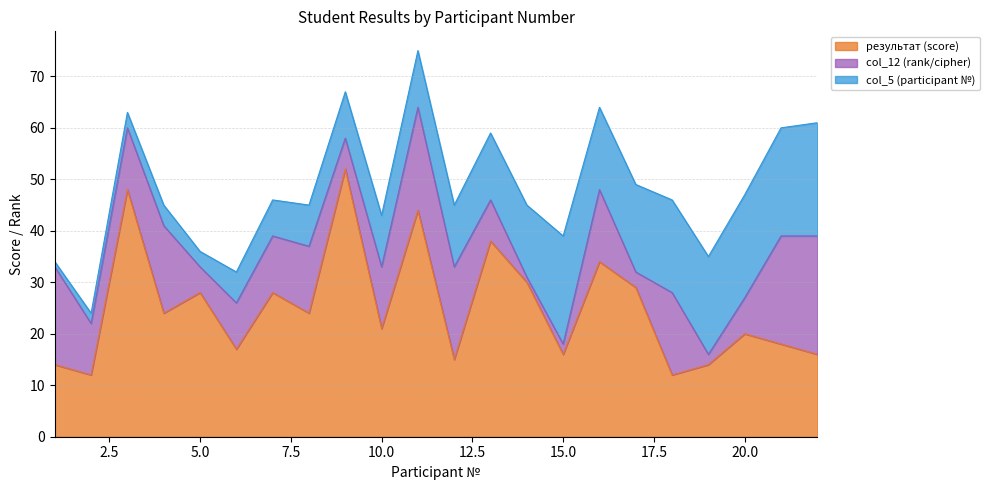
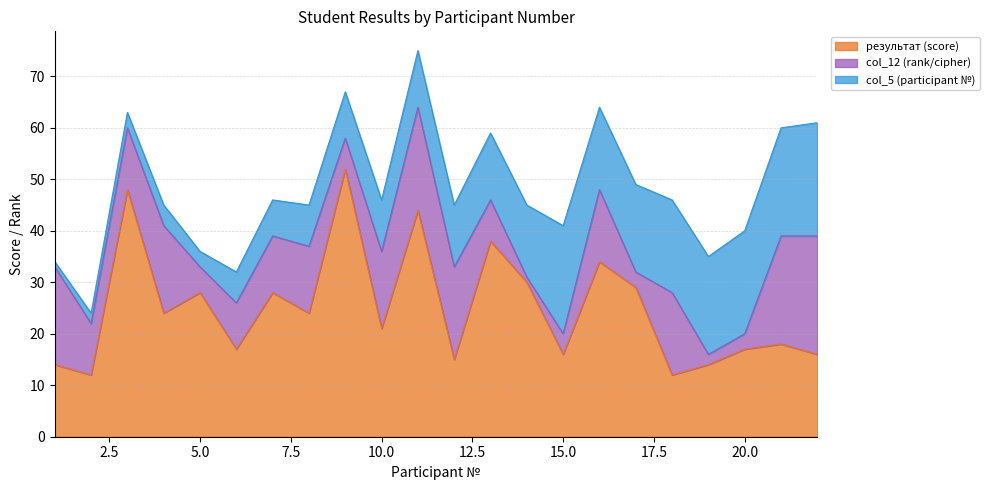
col_12 (rank/cipher), 10.0: 12 -> 15
col_12 (rank/cipher), 15.0: 2 -> 4
результат (score), 20.0: 20 -> 17
col_12 (rank/cipher), 20.0: 7 -> 3
